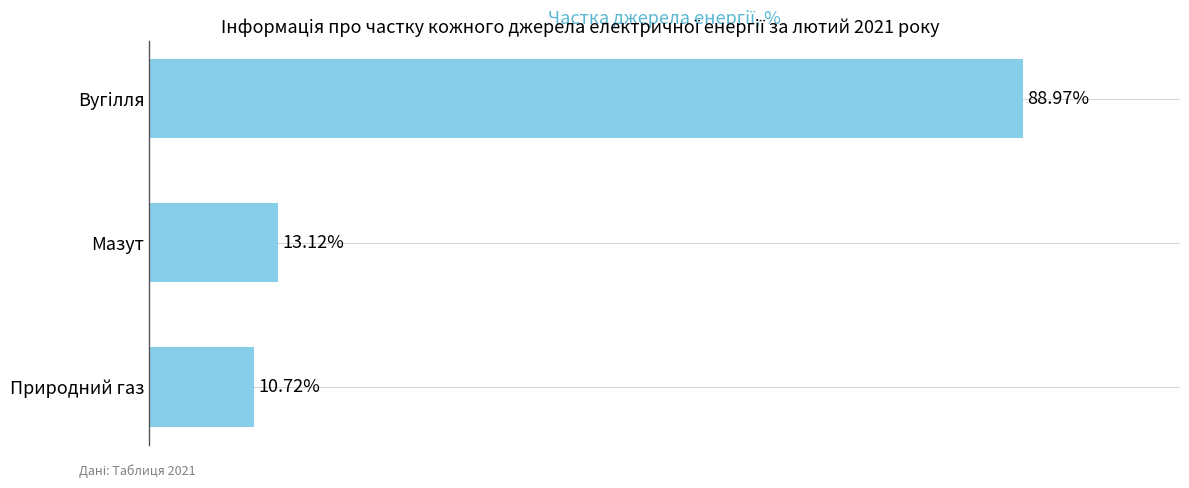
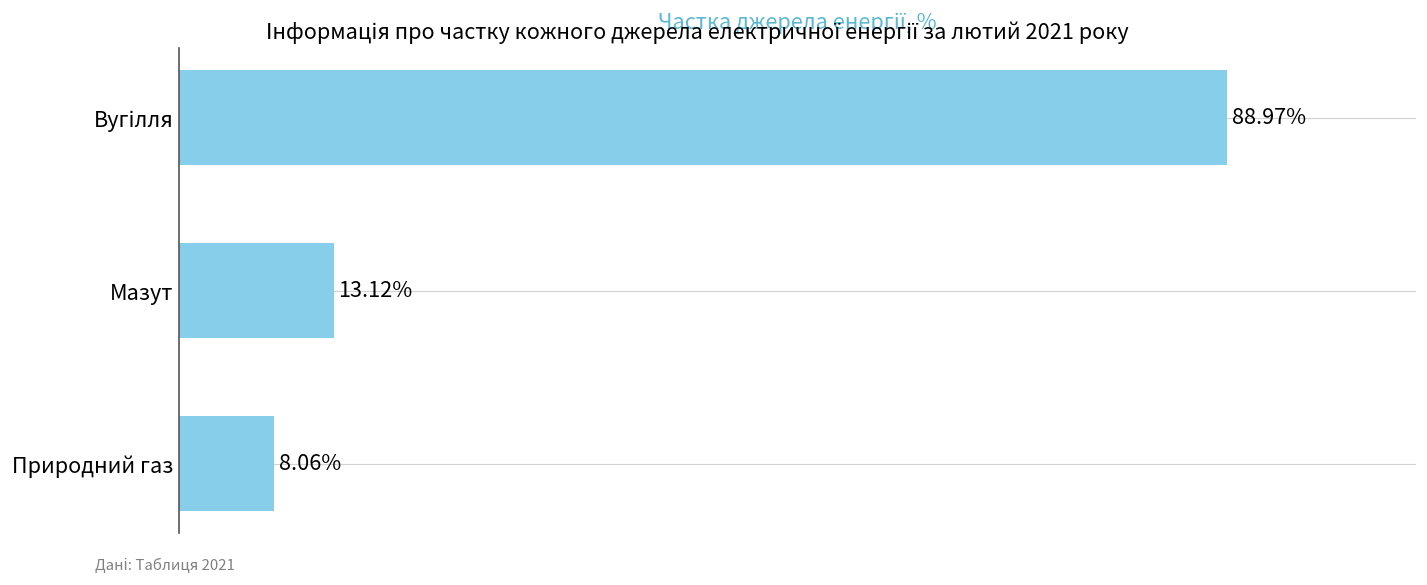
Природний газ: 10.72% -> 8.06%
